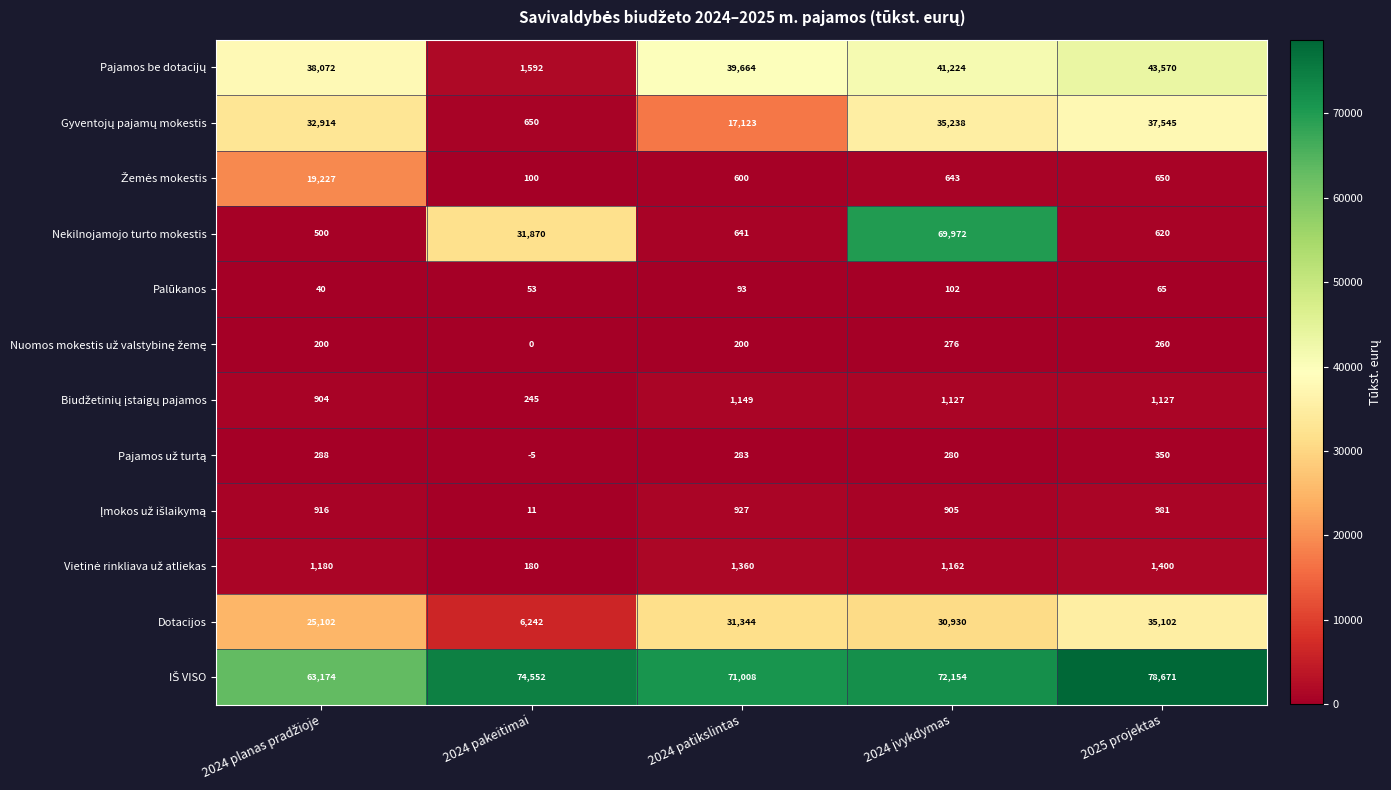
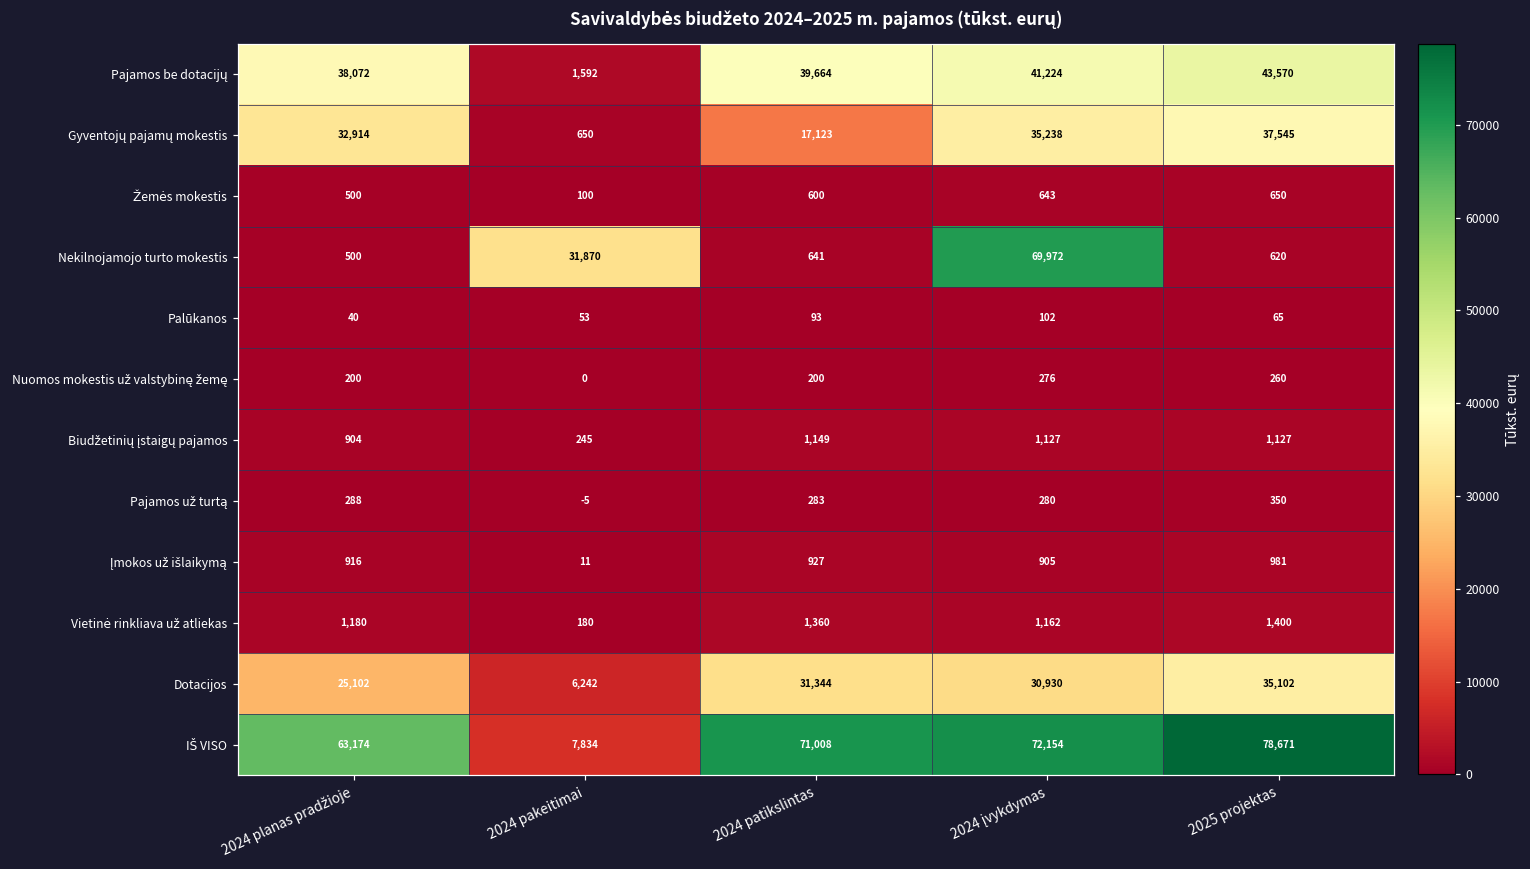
Žemės mokestis, 2024 planas pradžioje: 19,227 -> 500
IŠ VISO, 2024 pakeitimai: 74,552 -> 7,834
